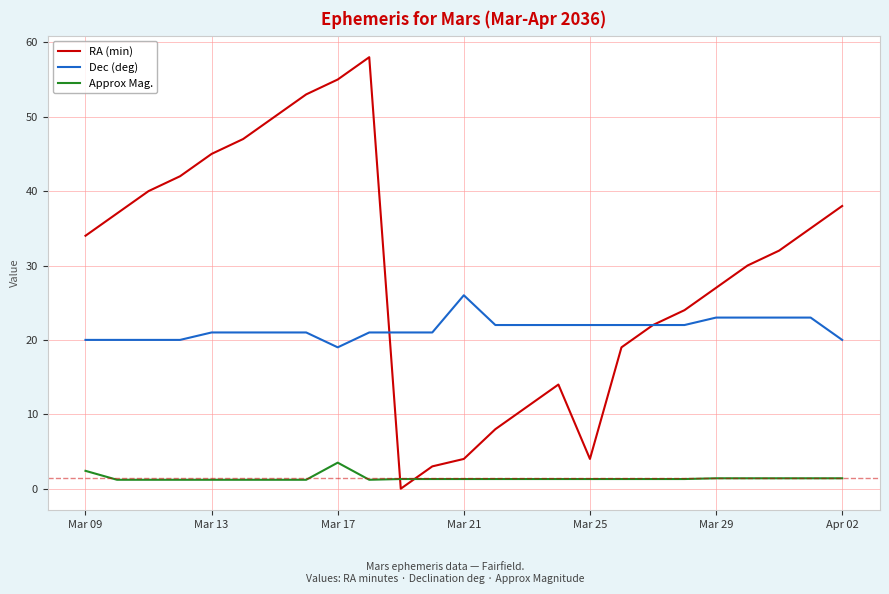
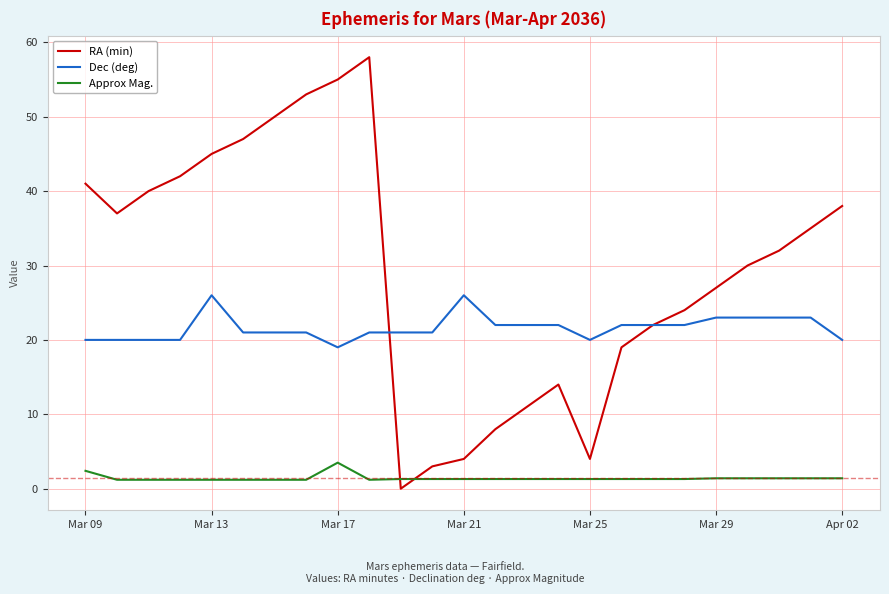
RA (min), Mar 09: 34 -> 41
Dec (deg), Mar 13: 21 -> 26
Dec (deg), Mar 25: 22 -> 20
